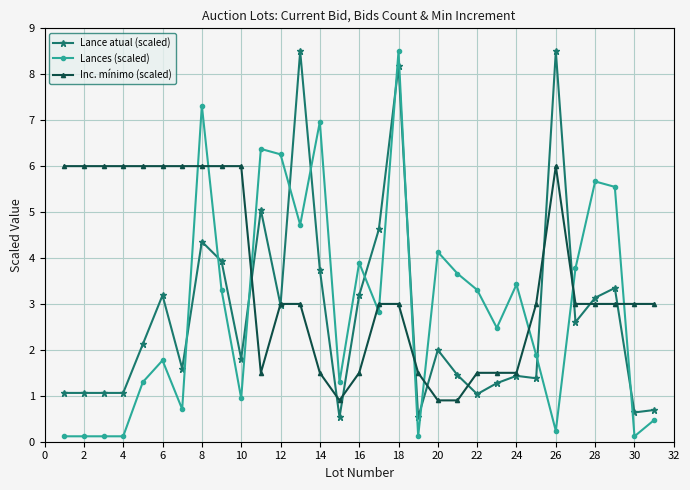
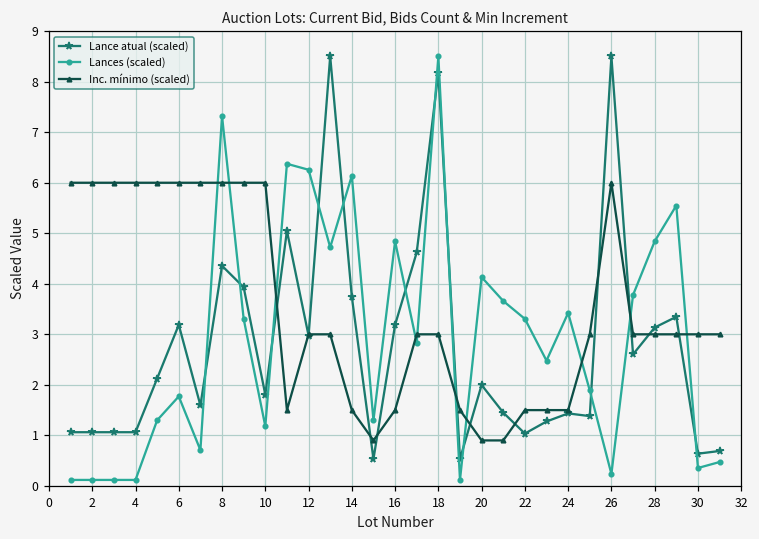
Lances (scaled), 10: 0.9 -> 1.2
Lances (scaled), 14: 7.0 -> 6.1
Lances (scaled), 16: 3.9 -> 4.8
Lances (scaled), 28: 5.7 -> 4.8
Lances (scaled), 30: 0.1 -> 0.4
